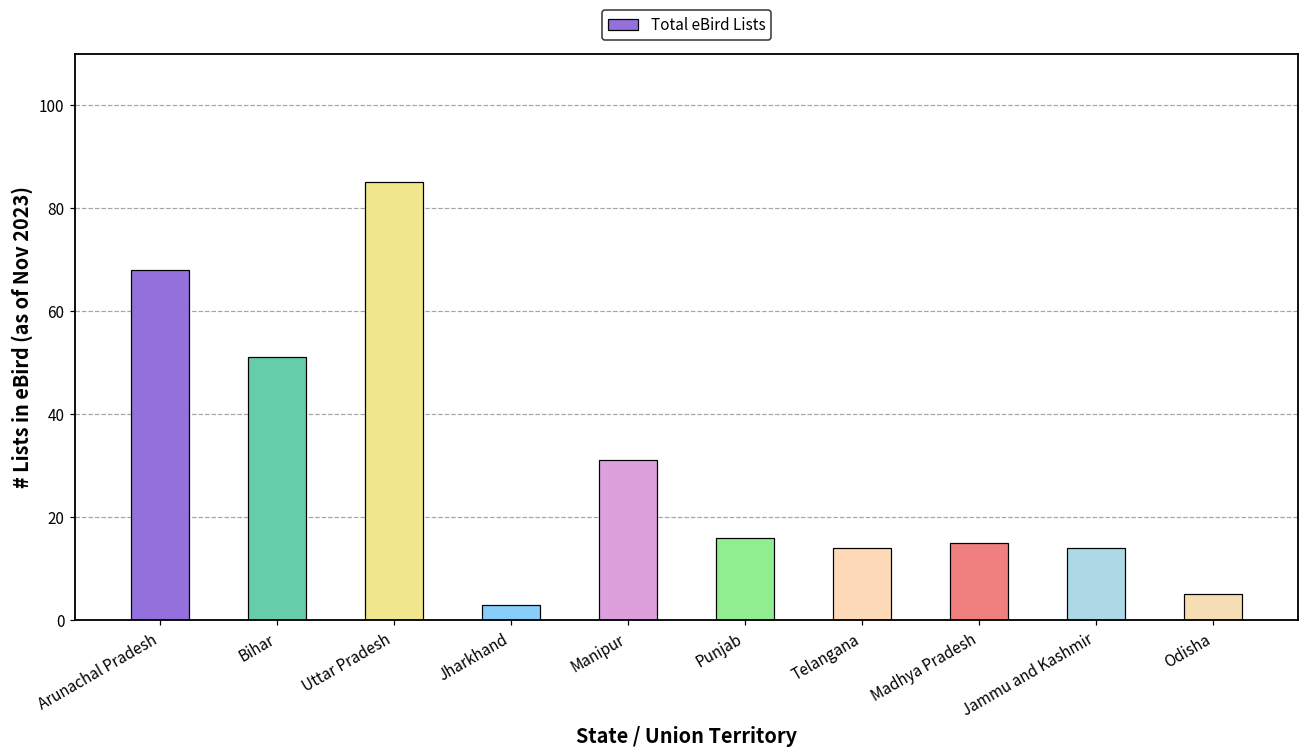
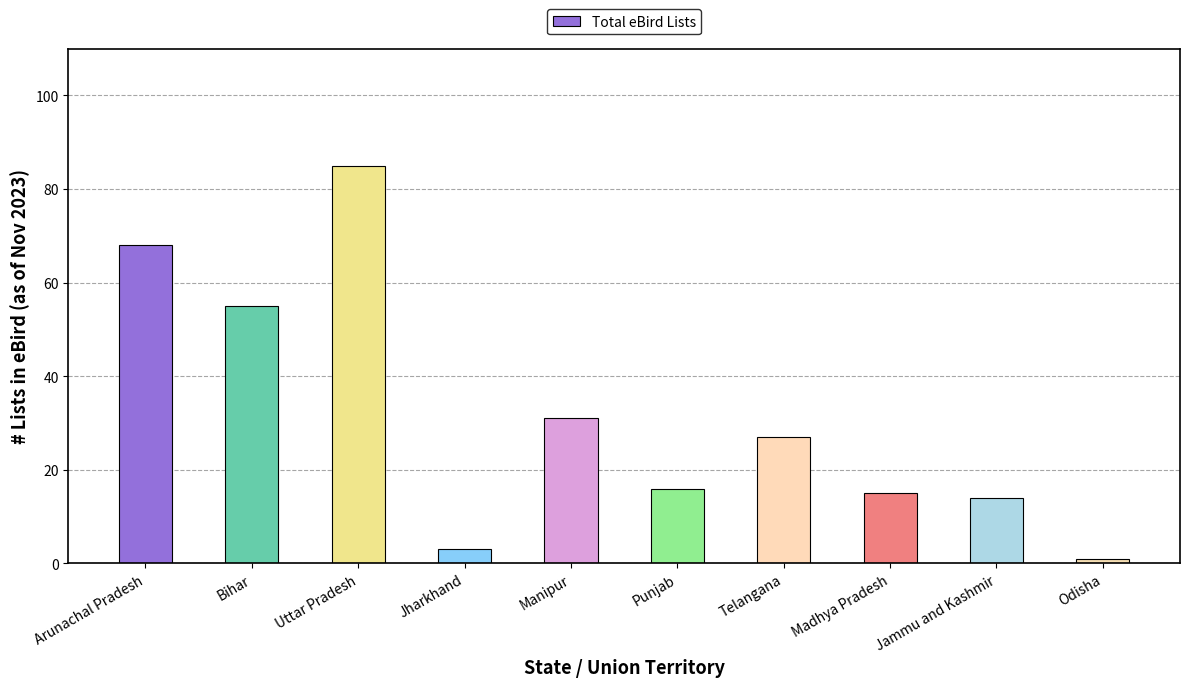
Bihar: 51 -> 55
Telangana: 14 -> 27
Odisha: 5 -> 1
